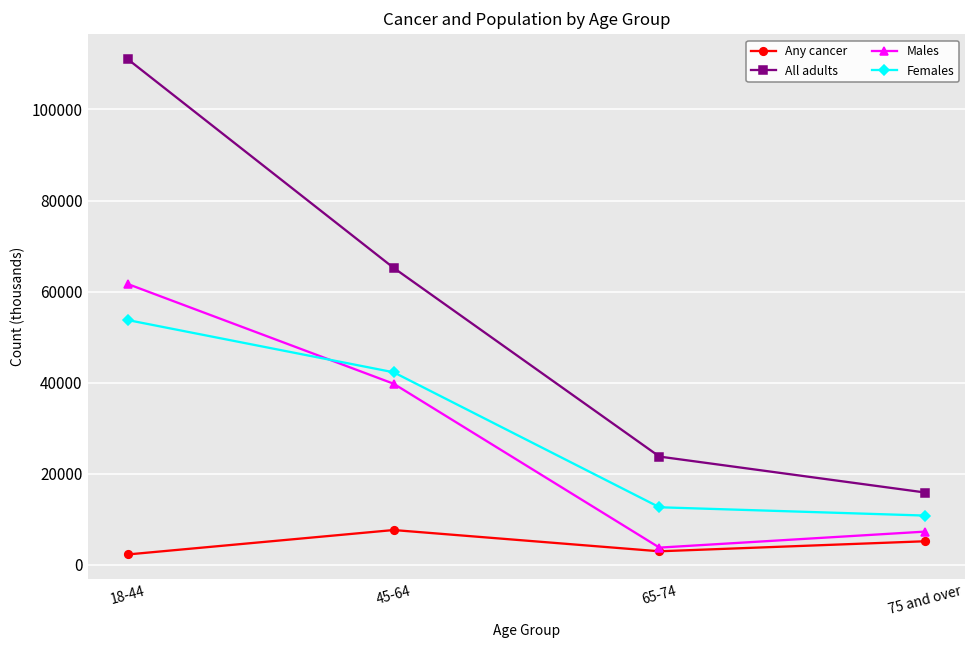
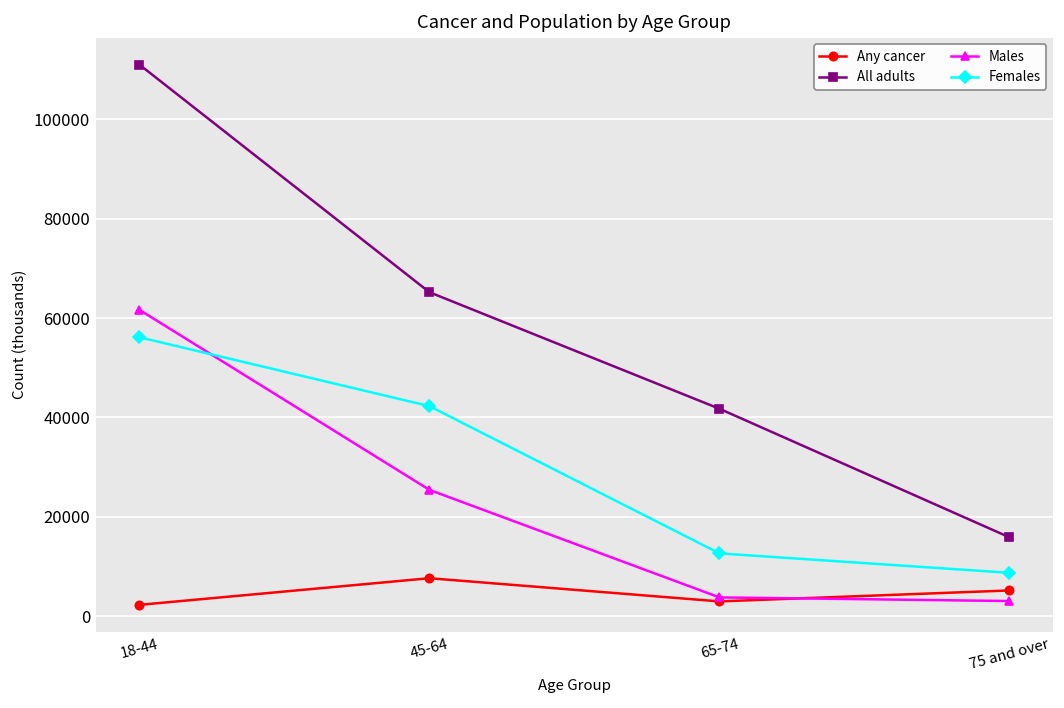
Females, 18-44: 54000 -> 56000
Males, 45-64: 40000 -> 25000
All adults, 65-74: 24000 -> 42000
Males, 75 and over: 7000 -> 3000
Females, 75 and over: 11000 -> 9000
